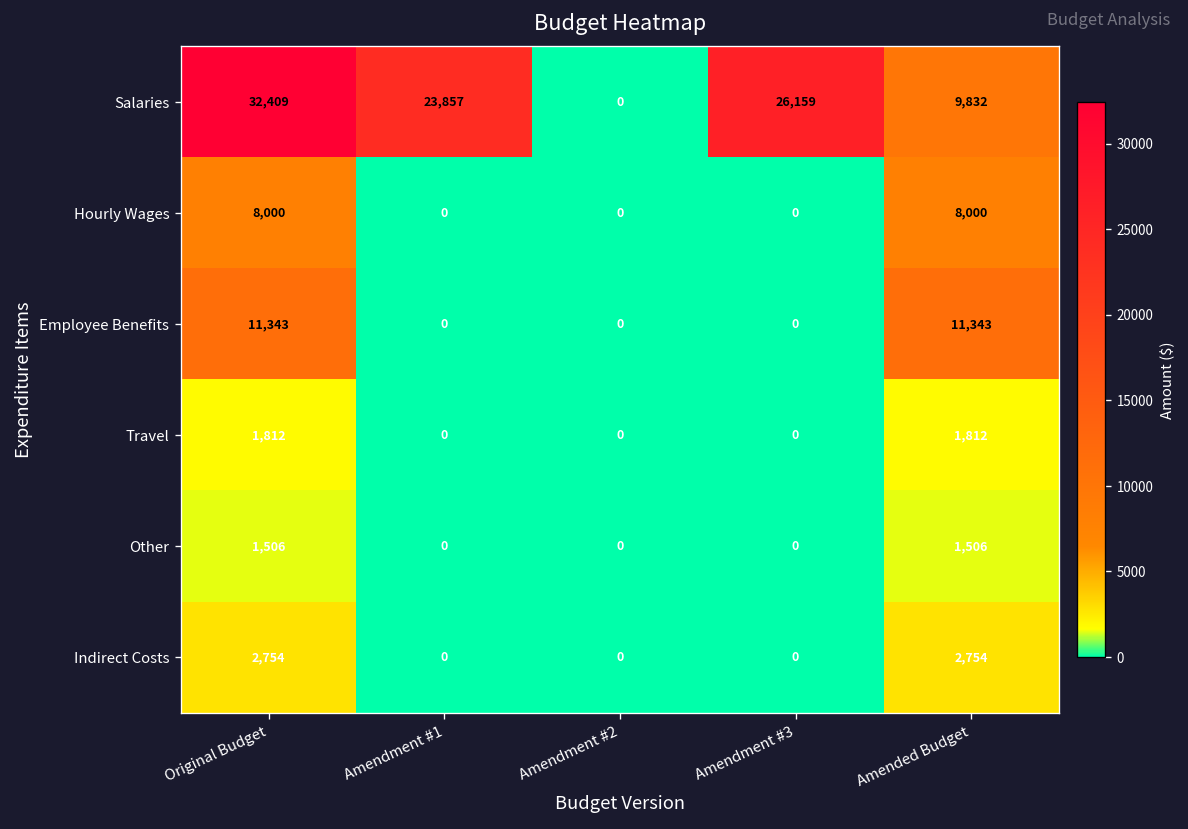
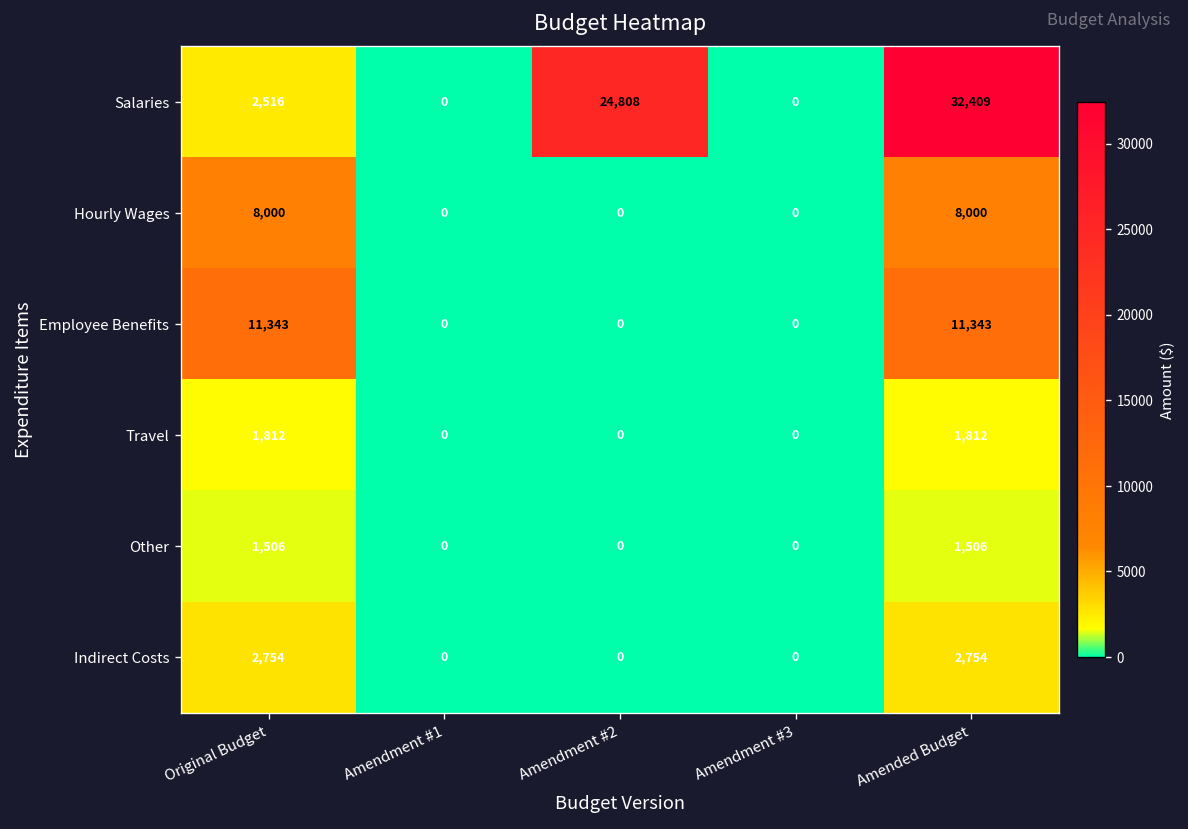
Salaries, Original Budget: 32,409 -> 2,516
Salaries, Amendment #1: 23,857 -> 0
Salaries, Amendment #2: 0 -> 24,808
Salaries, Amendment #3: 26,159 -> 0
Salaries, Amended Budget: 9,832 -> 32,409
